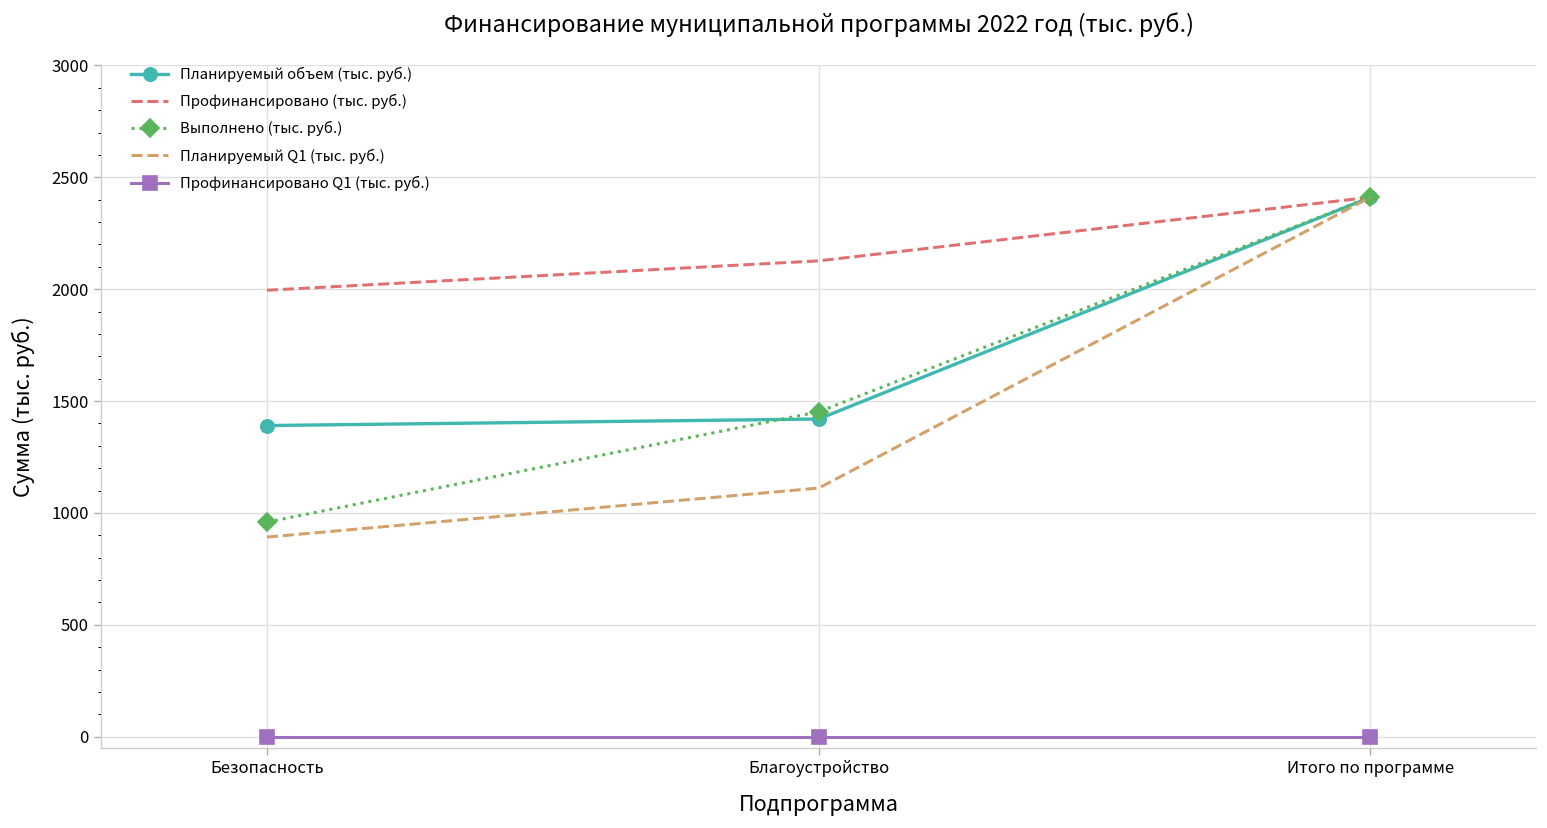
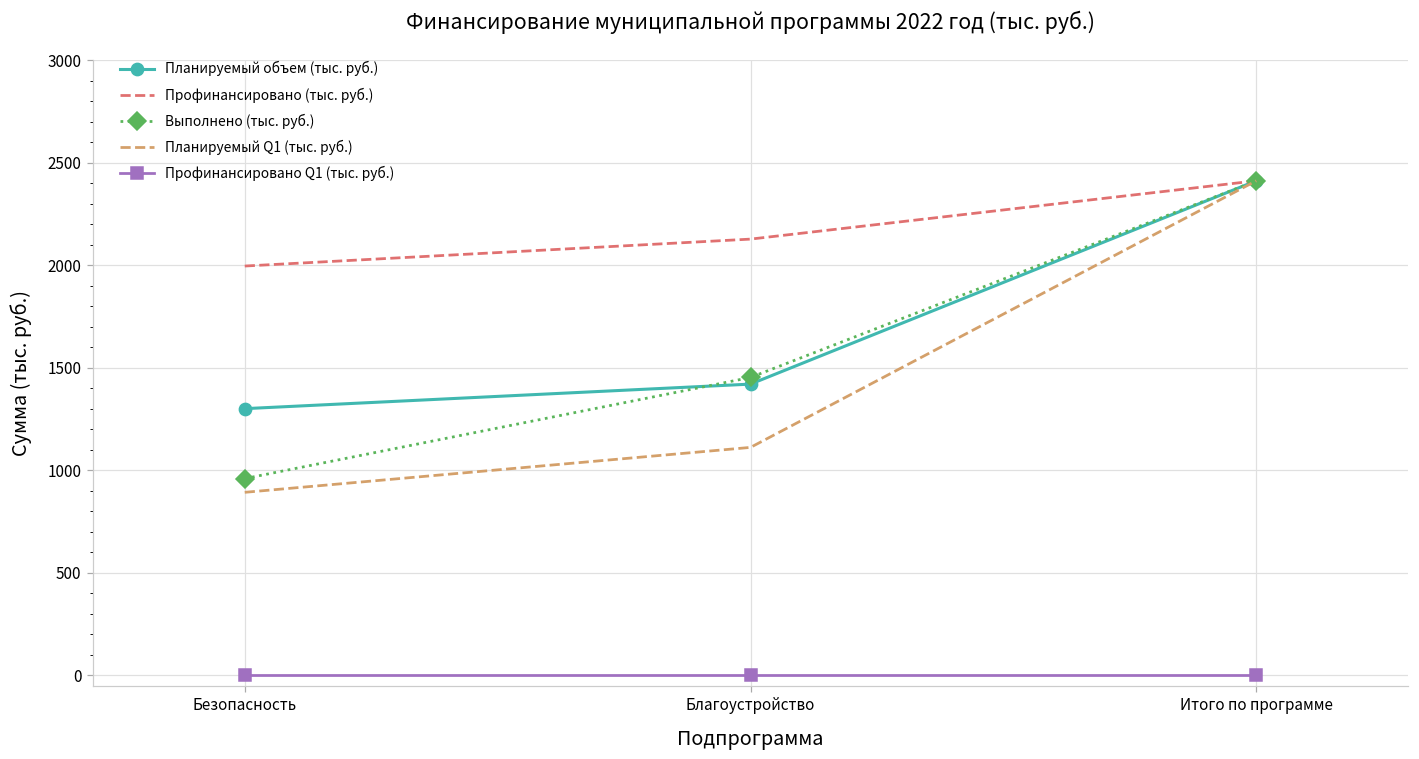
Планируемый объем (тыс. руб.), Безопасность: 1390 -> 1300
